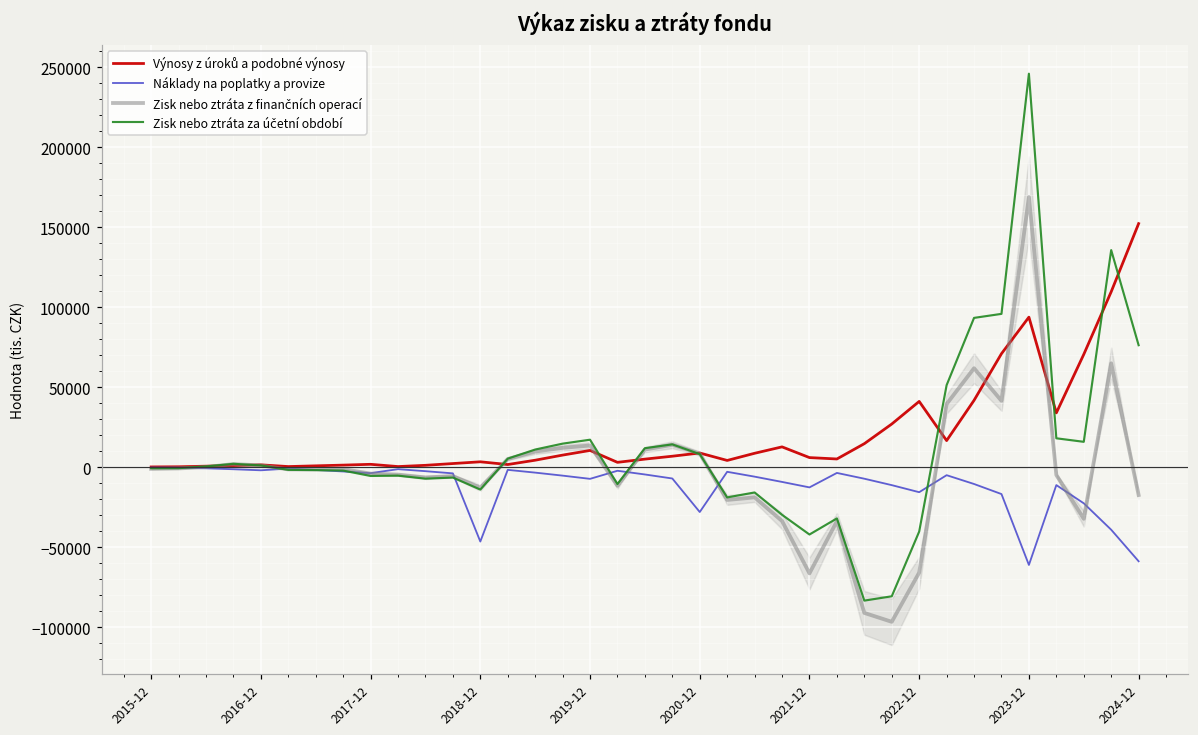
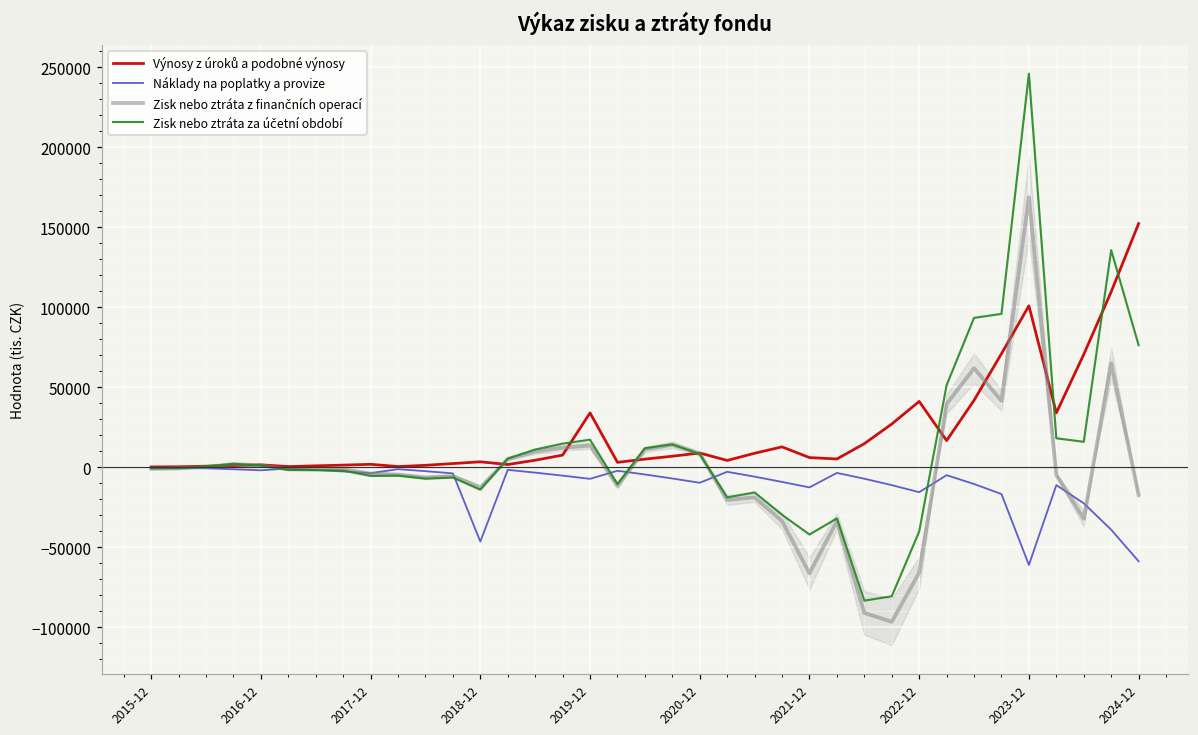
Výnosy z úroků a podobné výnosy, 2019-12: 11000 -> 34000
Náklady na poplatky a provize, 2020-12: -28000 -> -10000
Výnosy z úroků a podobné výnosy, 2023-12: 94000 -> 101000
